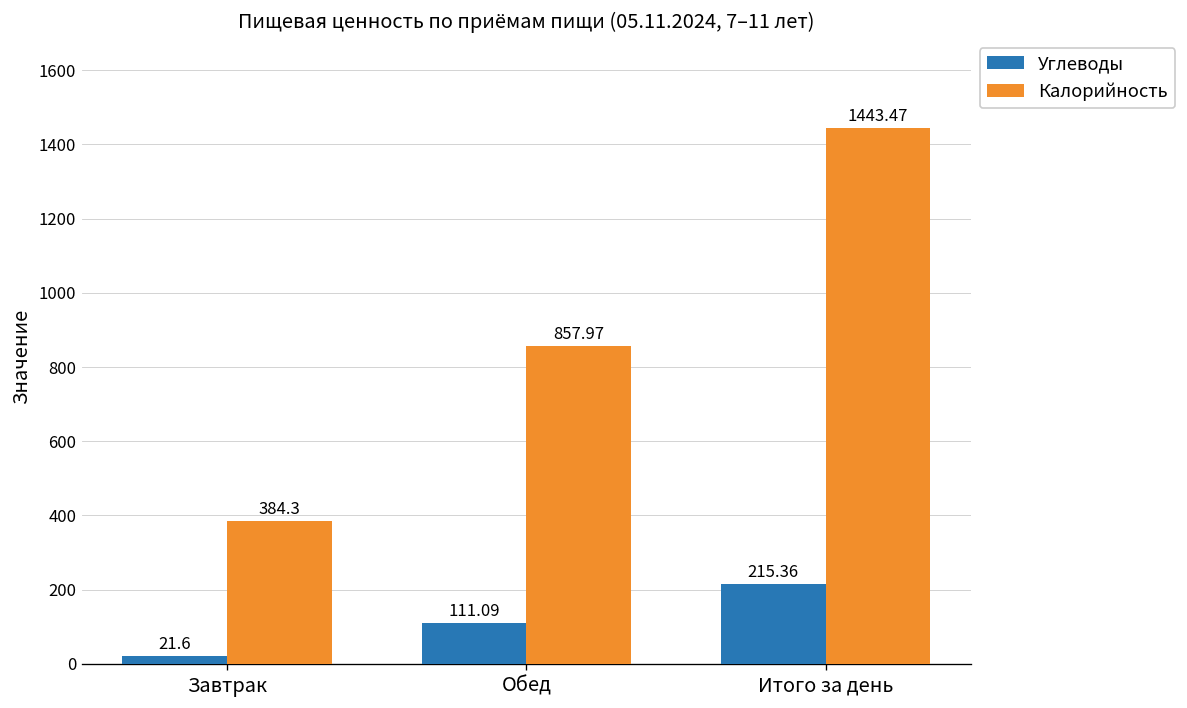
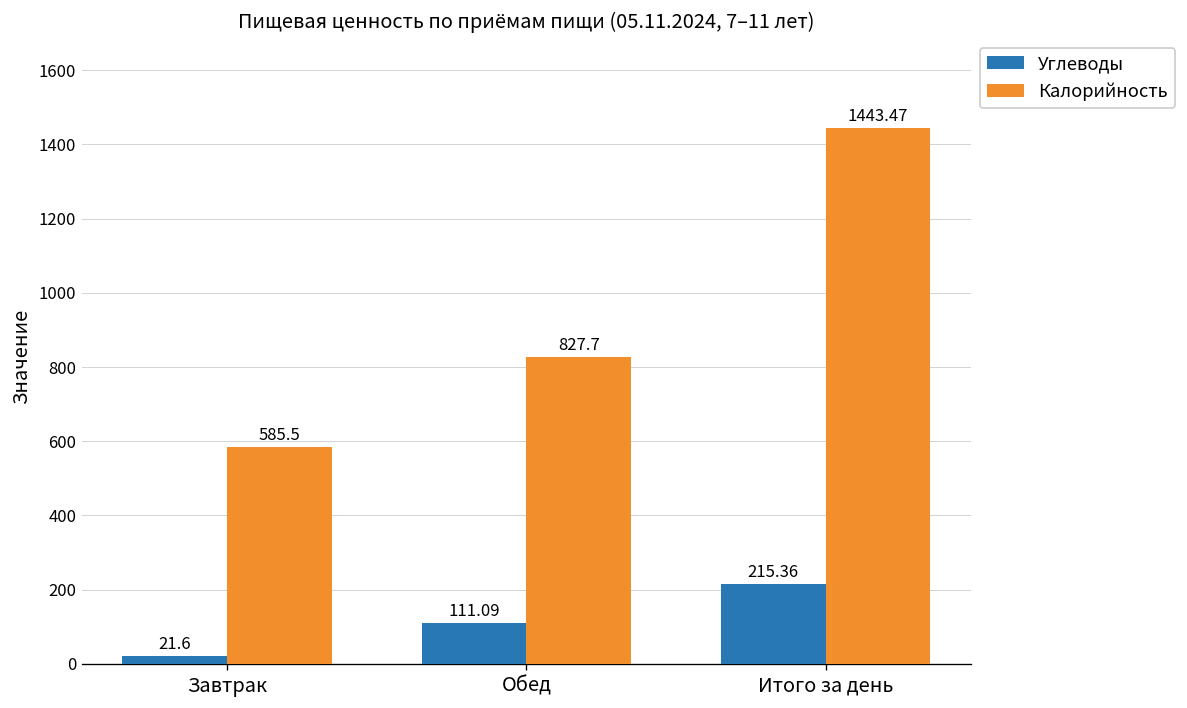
Калорийность, Завтрак: 384.3 -> 585.5
Калорийность, Обед: 857.97 -> 827.7
